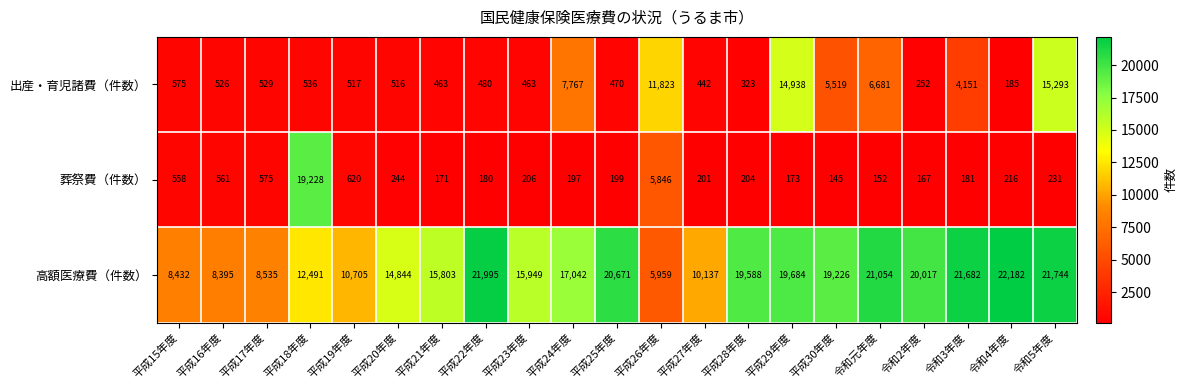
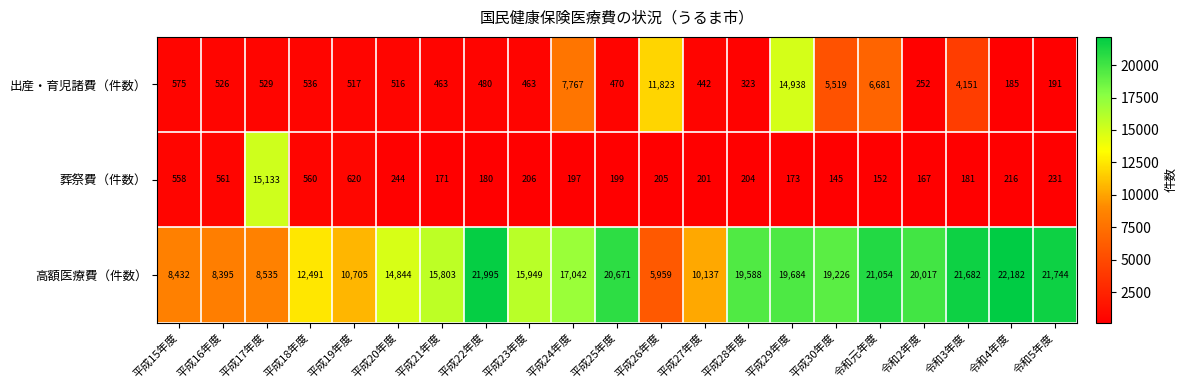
出産・育児諸費（件数）, 令和5年度: 15,293 -> 191
葬祭費（件数）, 平成17年度: 575 -> 15,133
葬祭費（件数）, 平成18年度: 19,228 -> 560
葬祭費（件数）, 平成26年度: 5,846 -> 205
